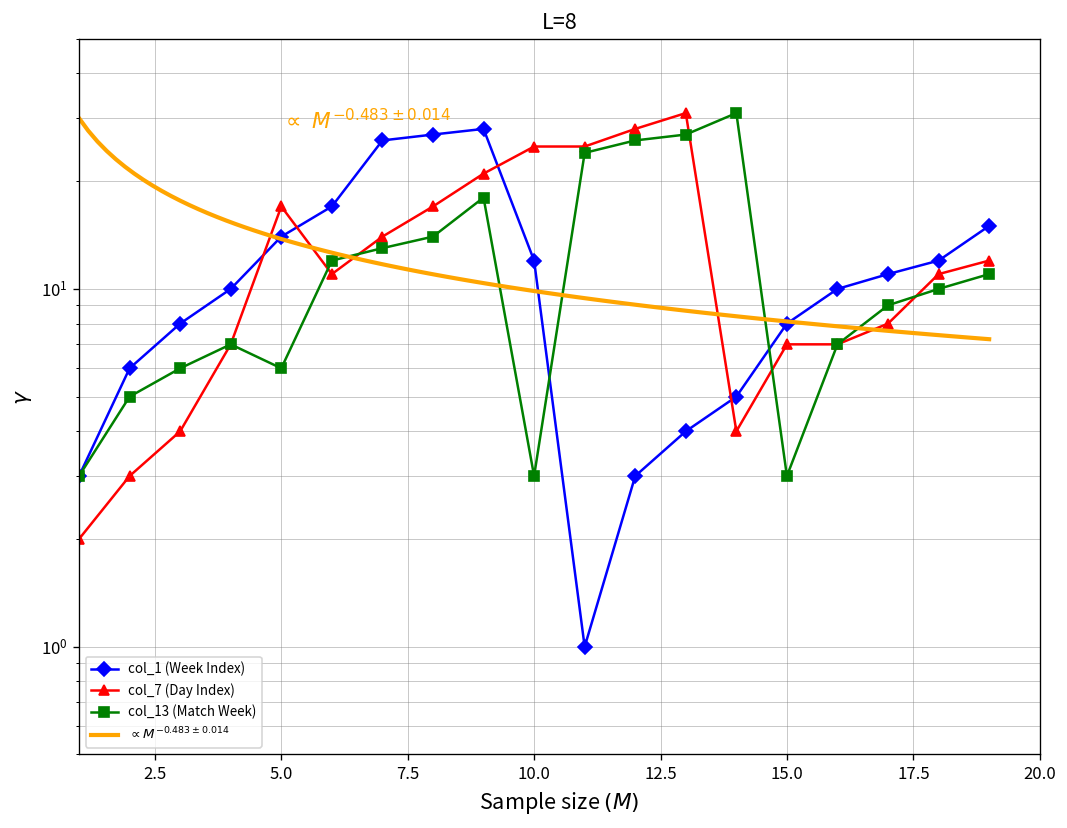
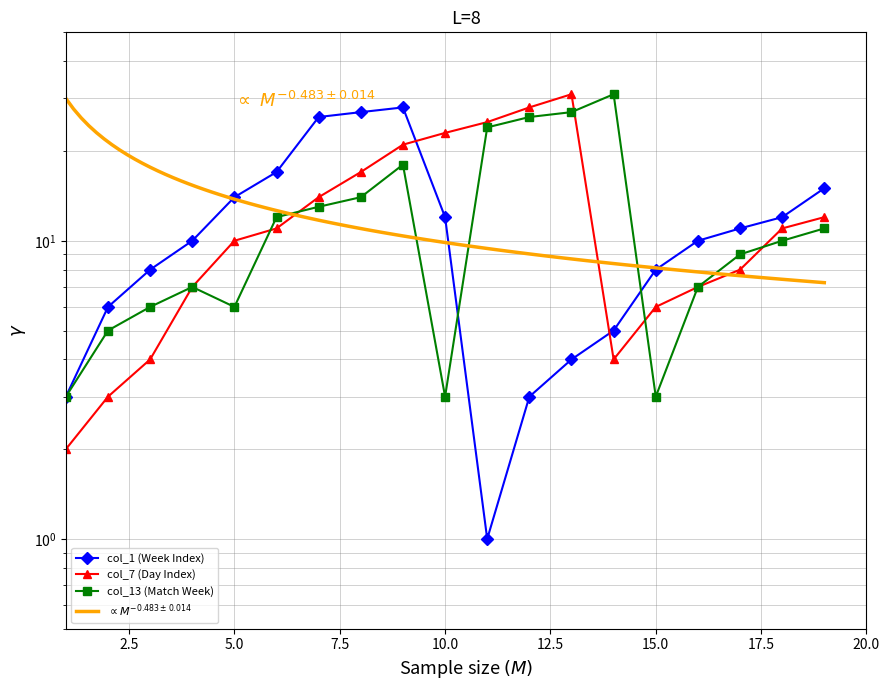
col_7 (Day Index), 5.0: 17 -> 10
col_7 (Day Index), 10.0: 25 -> 23
col_7 (Day Index), 15.0: 7 -> 6
